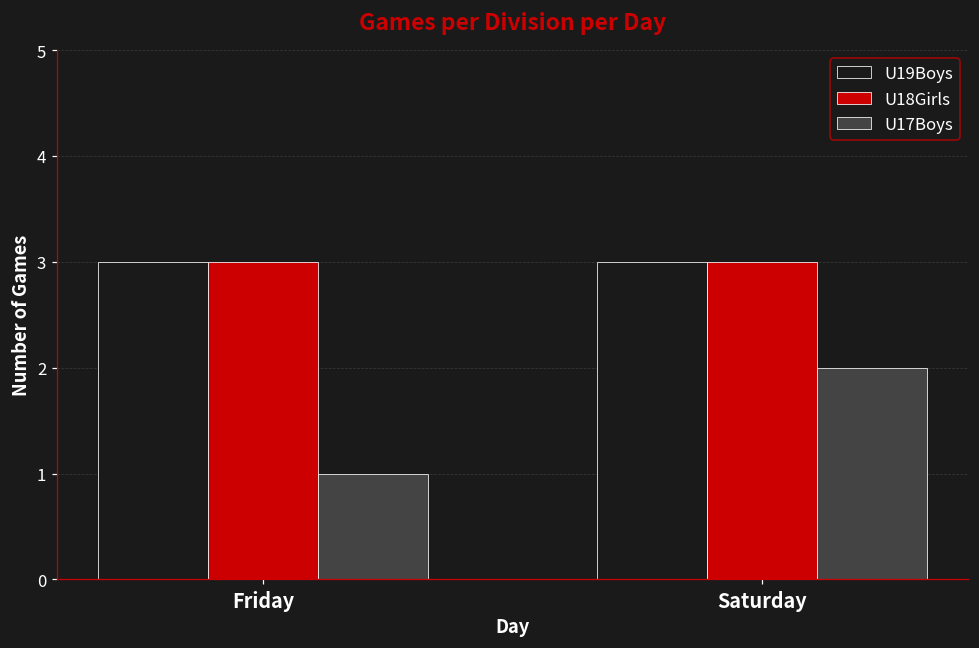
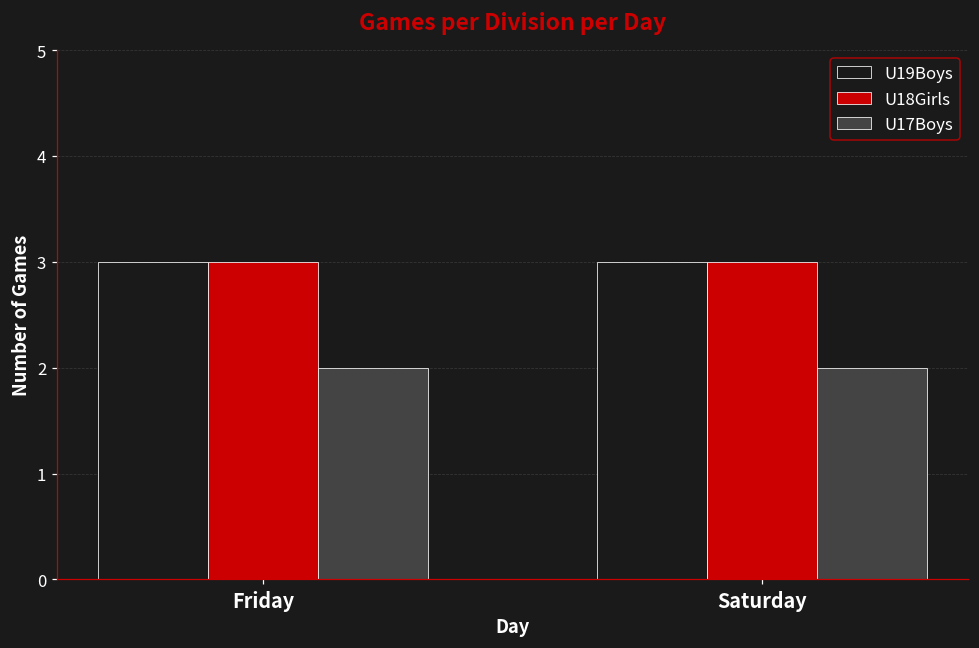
U17Boys, Friday: 1 -> 2
